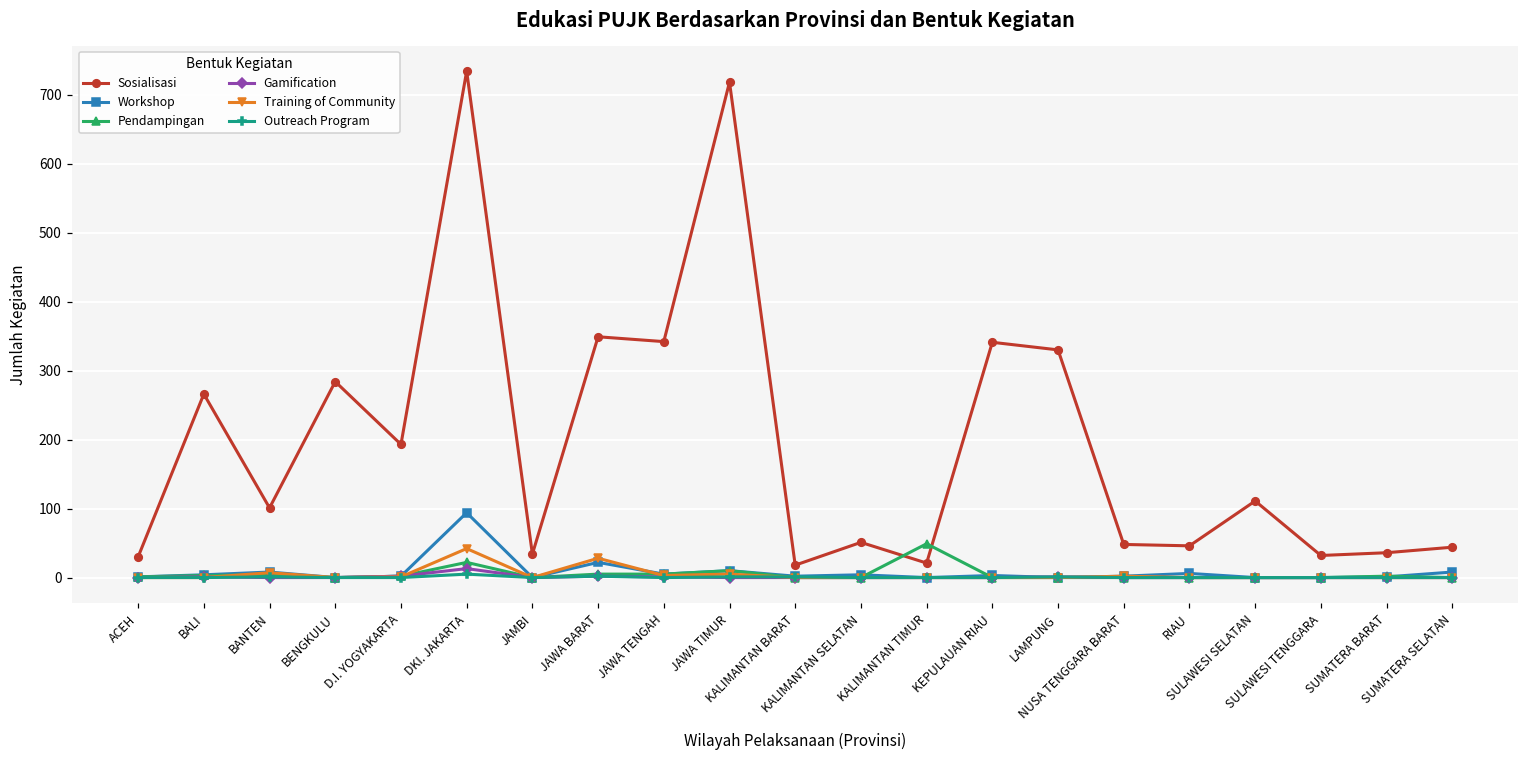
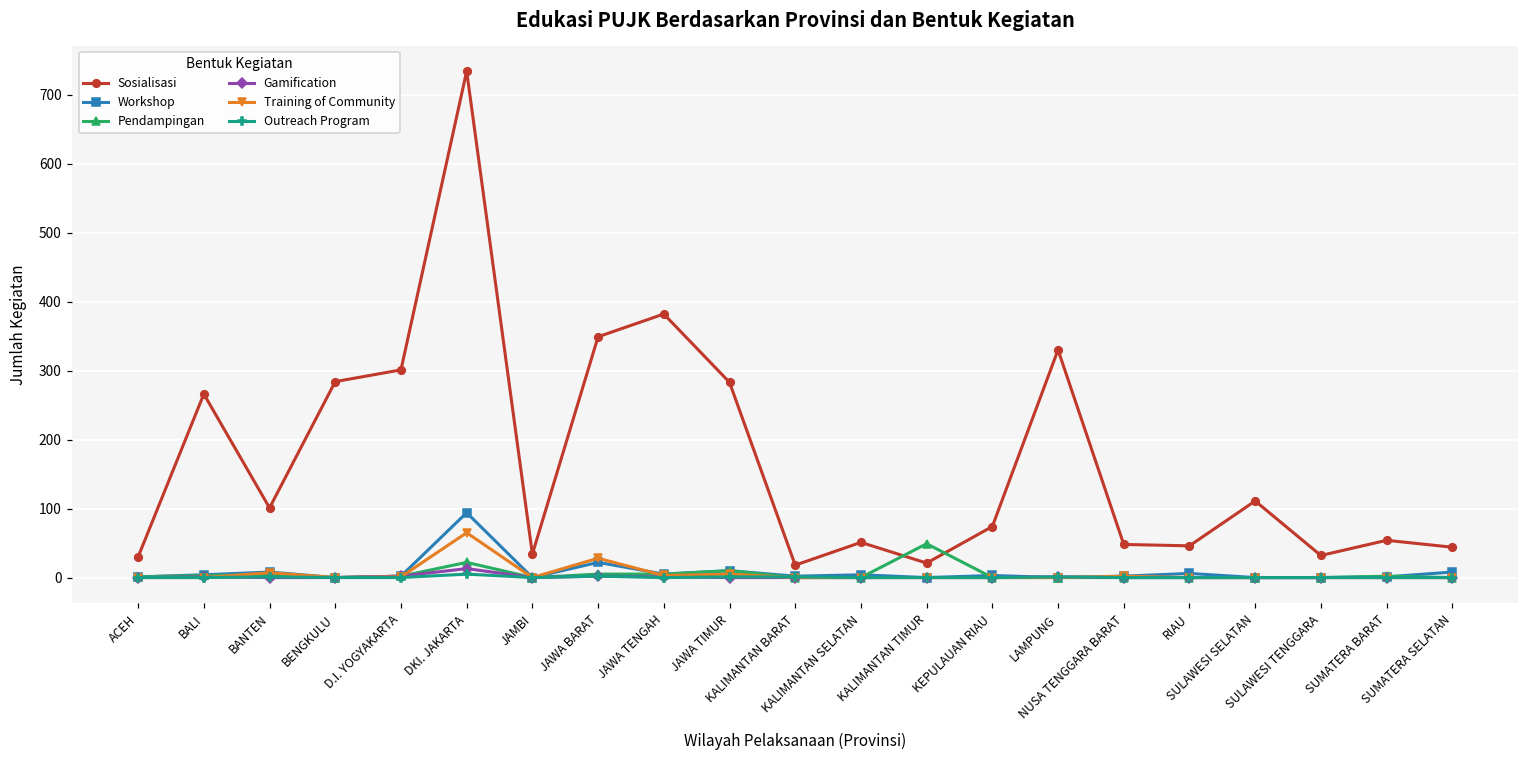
Sosialisasi, D.I. YOGYAKARTA: 190 -> 300
Training of Community, DKI. JAKARTA: 40 -> 70
Sosialisasi, JAWA TENGAH: 340 -> 380
Sosialisasi, JAWA TIMUR: 720 -> 280
Sosialisasi, KEPULAUAN RIAU: 340 -> 70
Sosialisasi, SUMATERA BARAT: 40 -> 50
